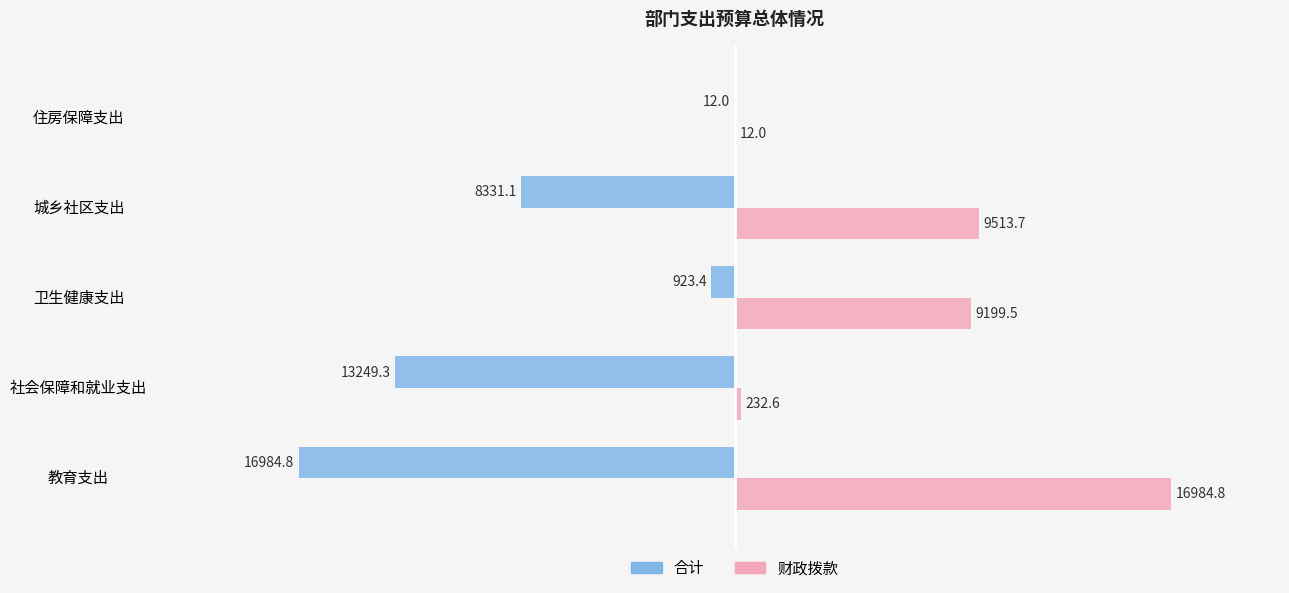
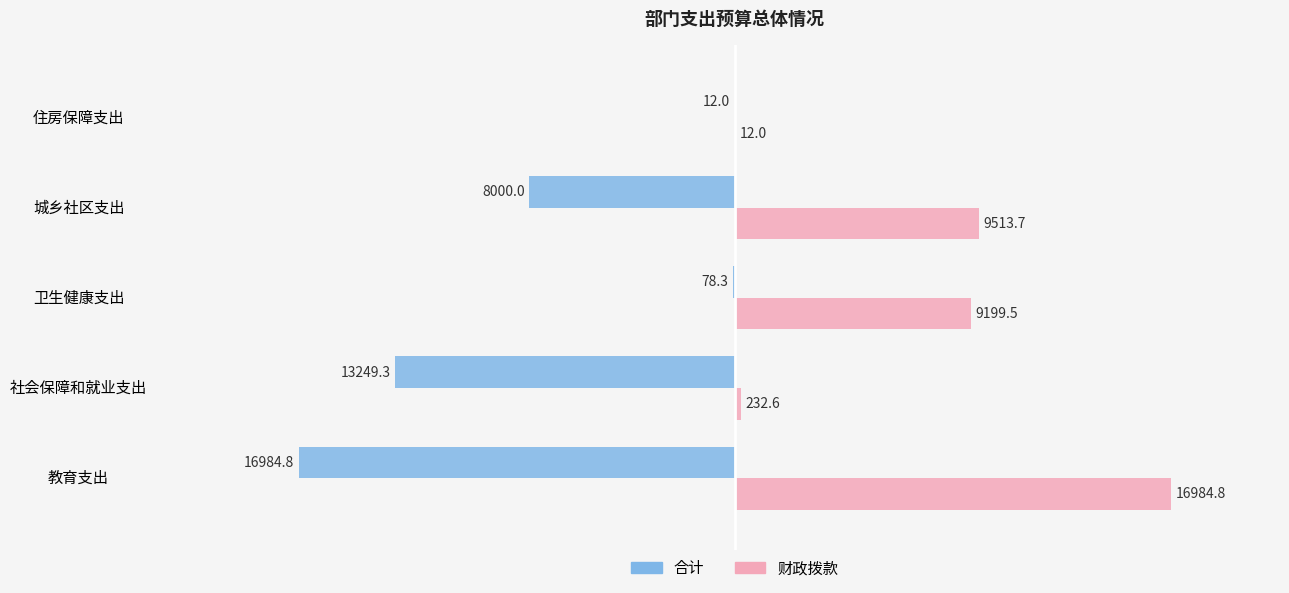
合计, 城乡社区支出: 8331.1 -> 8000.0
合计, 卫生健康支出: 923.4 -> 78.3
